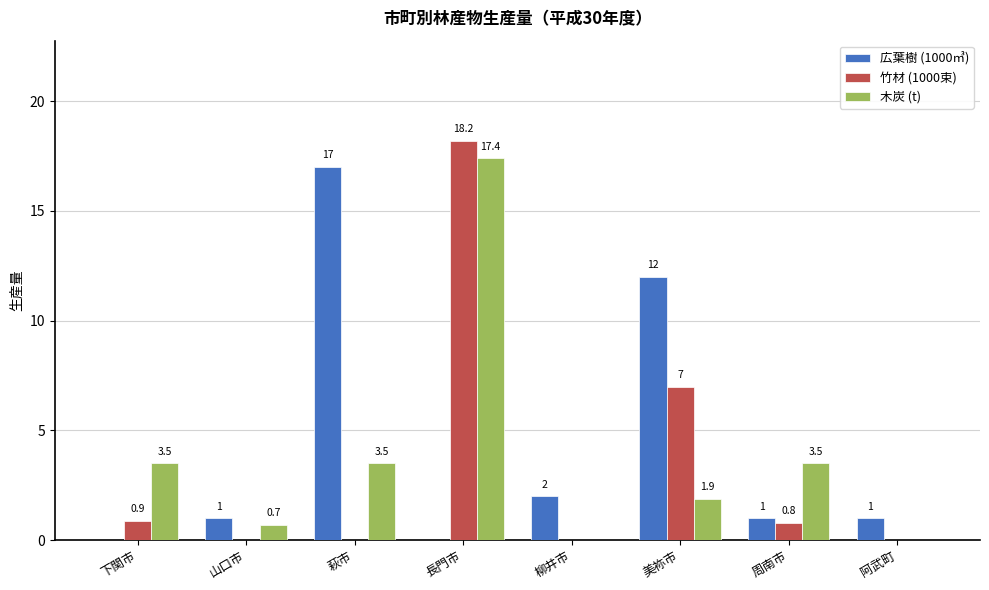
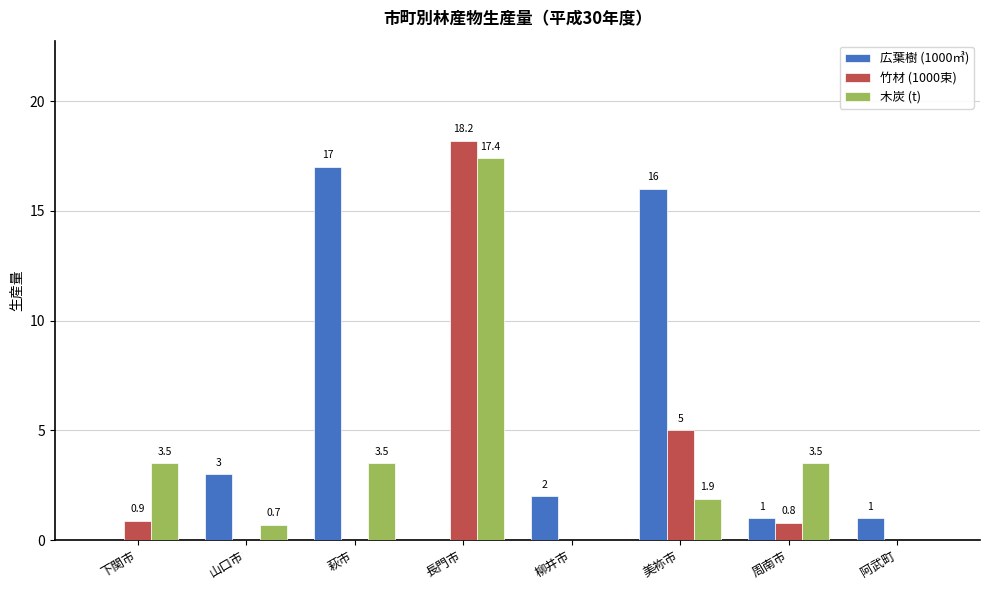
広葉樹 (1000㎥), 山口市: 1 -> 3
広葉樹 (1000㎥), 美祢市: 12 -> 16
竹材 (1000束), 美祢市: 7 -> 5
